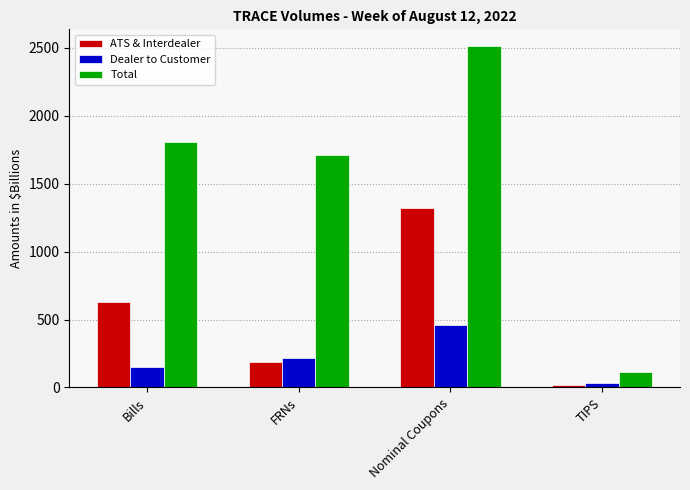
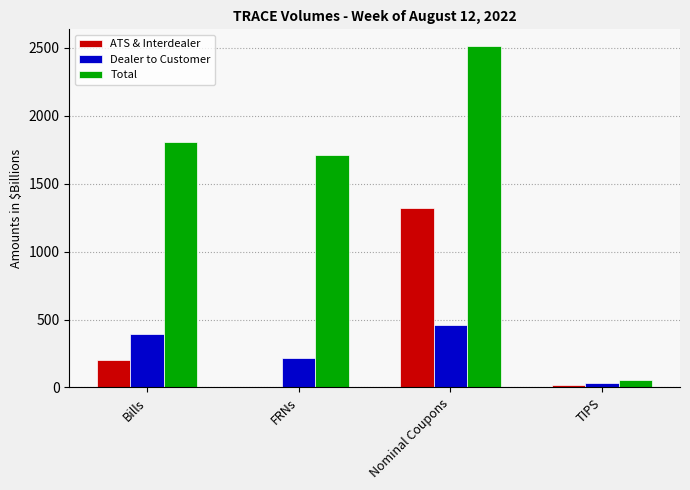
ATS & Interdealer, Bills: 630 -> 210
Dealer to Customer, Bills: 150 -> 390
ATS & Interdealer, FRNs: 190 -> 0
Total, TIPS: 110 -> 50
